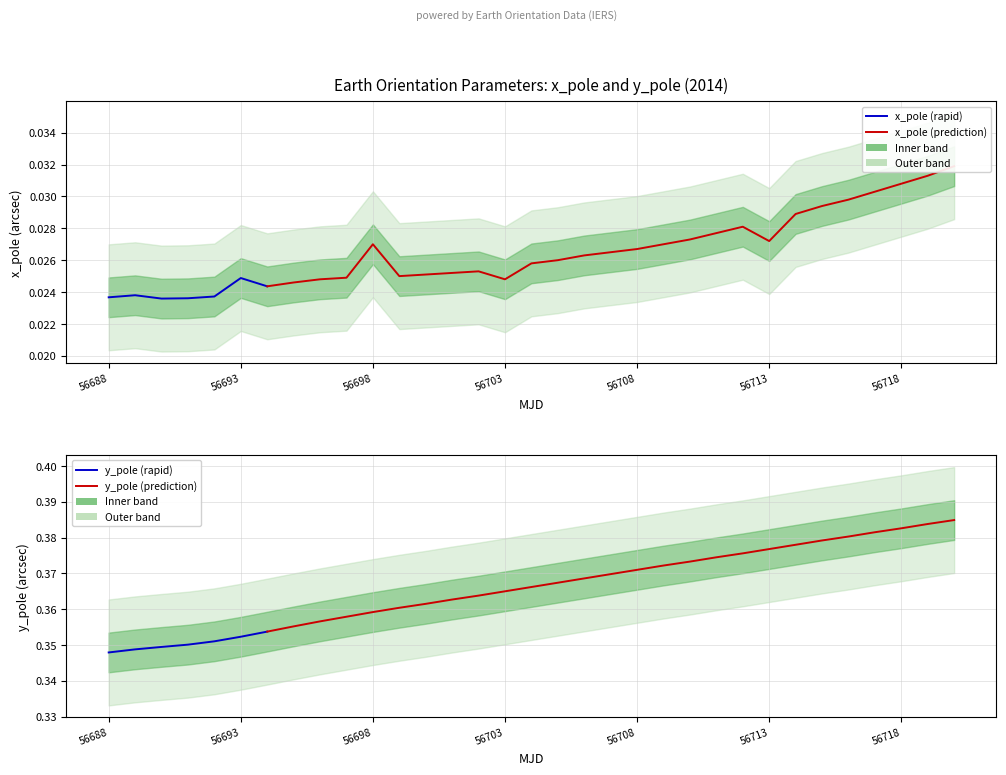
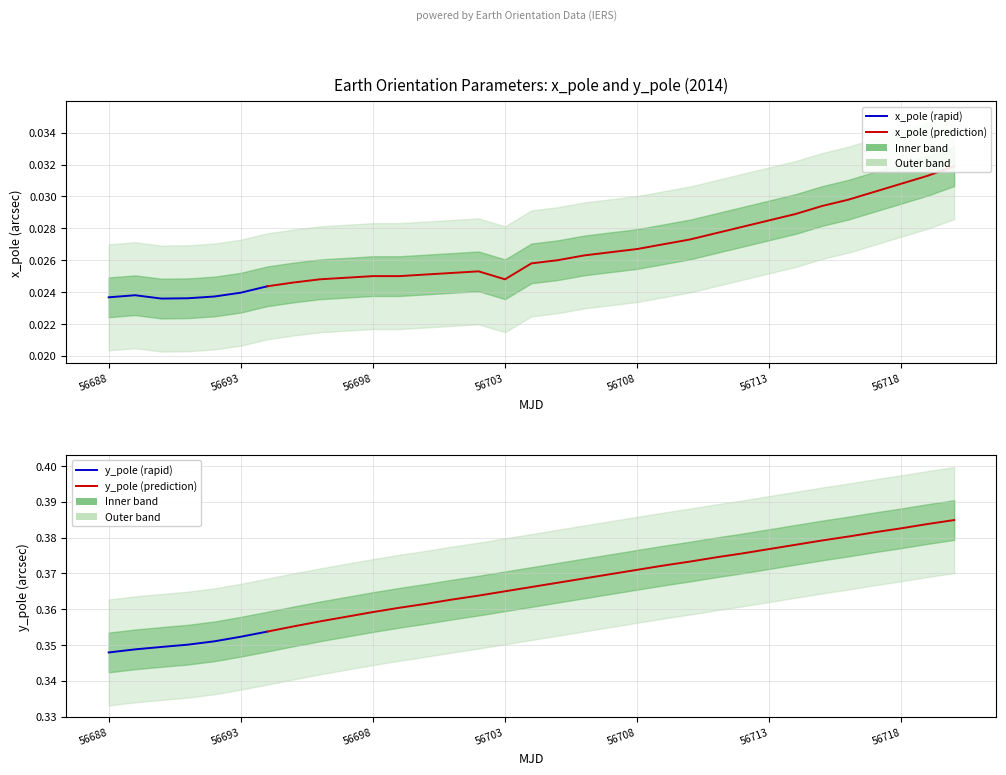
Earth Orientation Parameters: x_pole and y_pole (2014), x_pole (rapid), 56693: 0.0249 -> 0.0240
Earth Orientation Parameters: x_pole and y_pole (2014), x_pole (prediction), 56698: 0.027 -> 0.025
Earth Orientation Parameters: x_pole and y_pole (2014), x_pole (prediction), 56713: 0.0272 -> 0.0285
